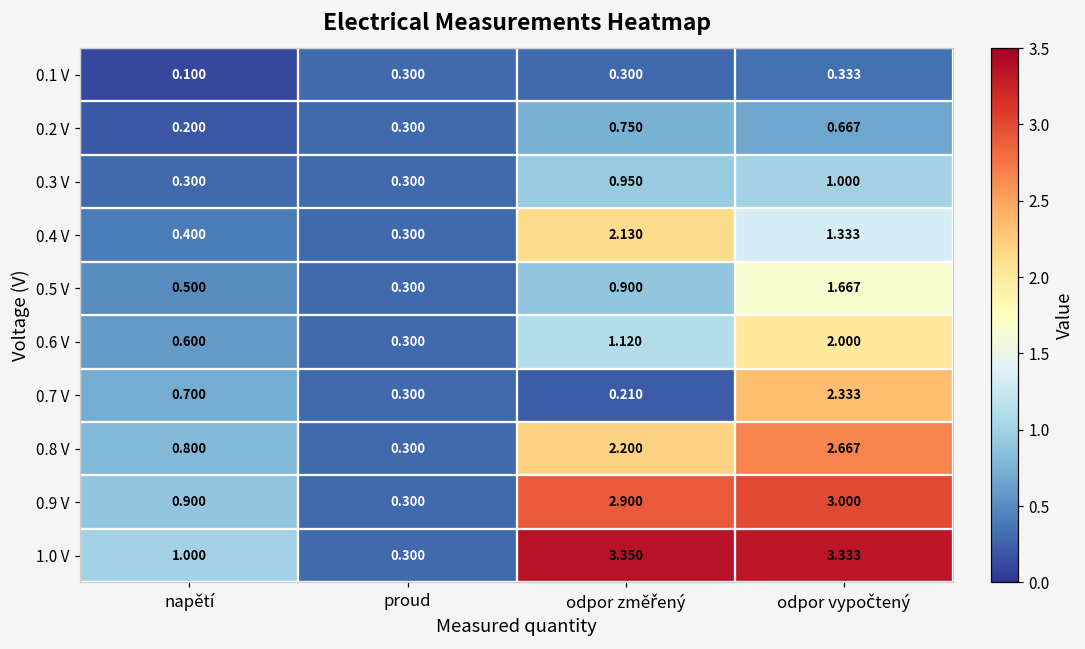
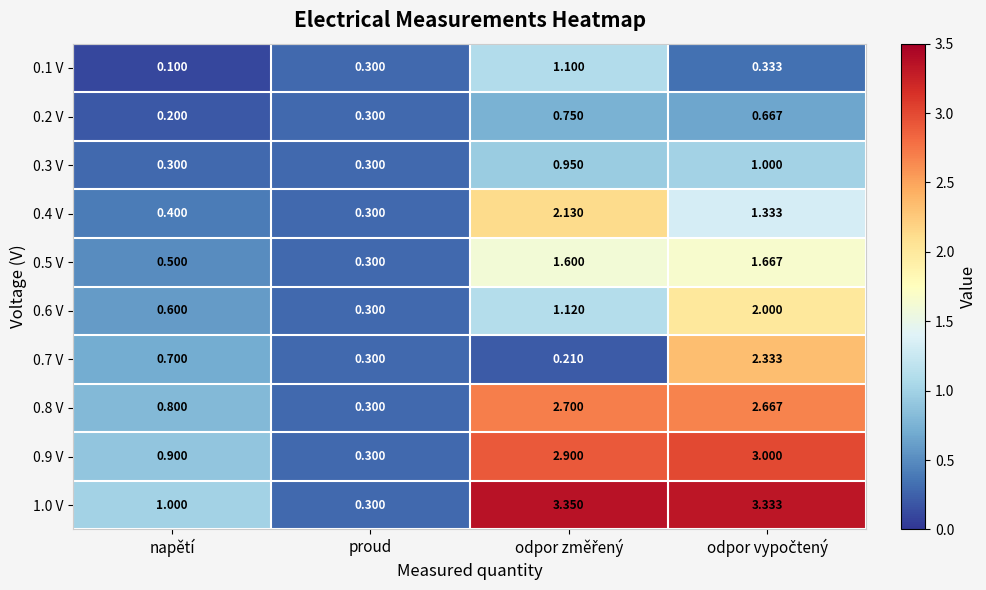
0.1 V, odpor změřený: 0.300 -> 1.100
0.5 V, odpor změřený: 0.900 -> 1.600
0.8 V, odpor změřený: 2.200 -> 2.700
